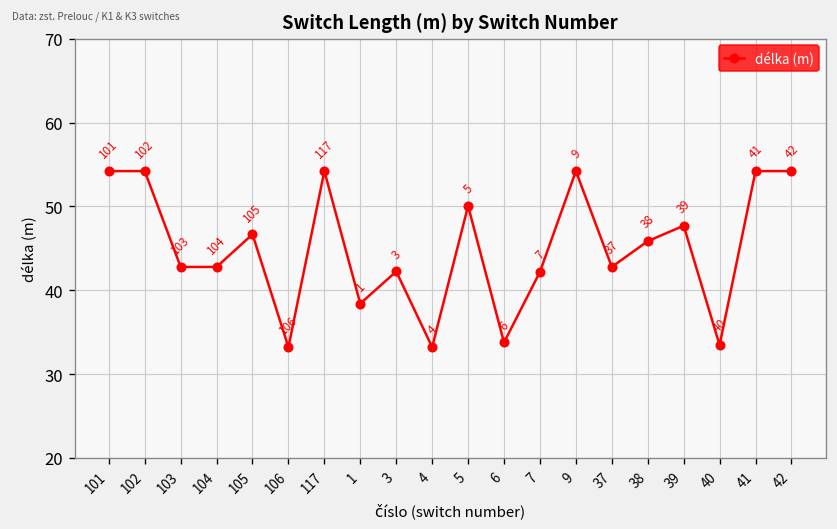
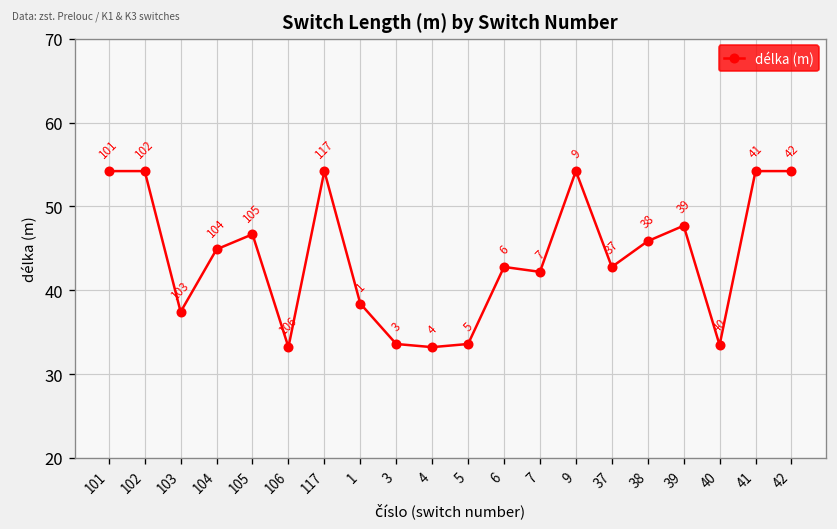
103: 43 -> 37
104: 43 -> 45
3: 42 -> 34
5: 50 -> 34
6: 34 -> 43
